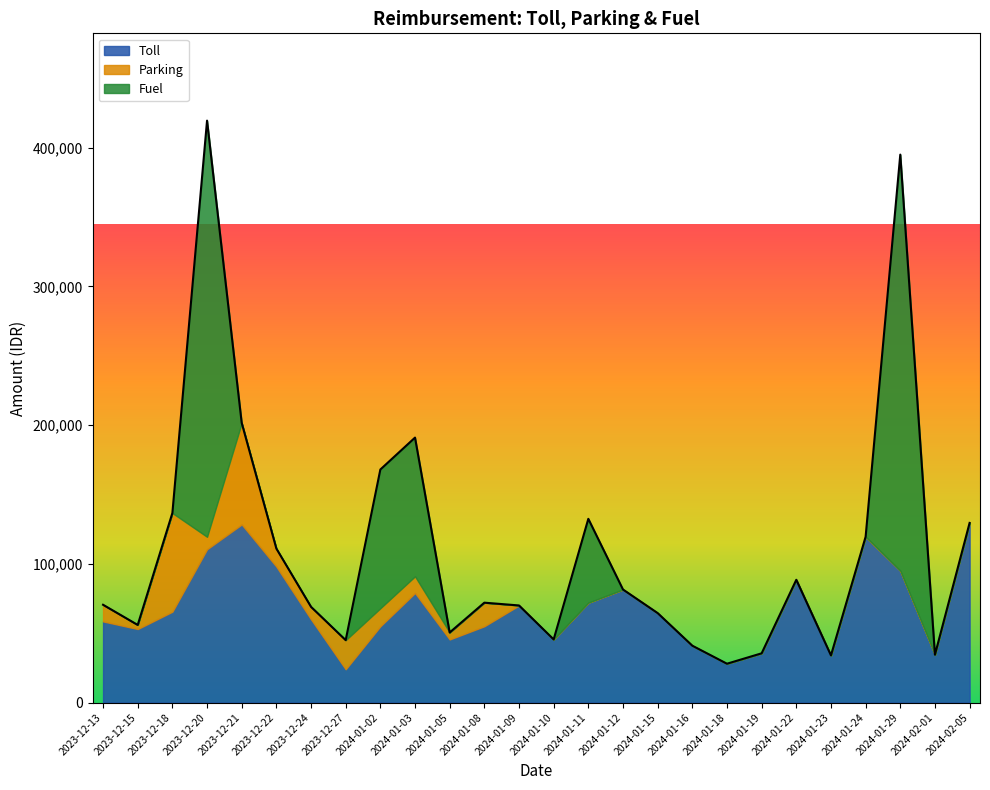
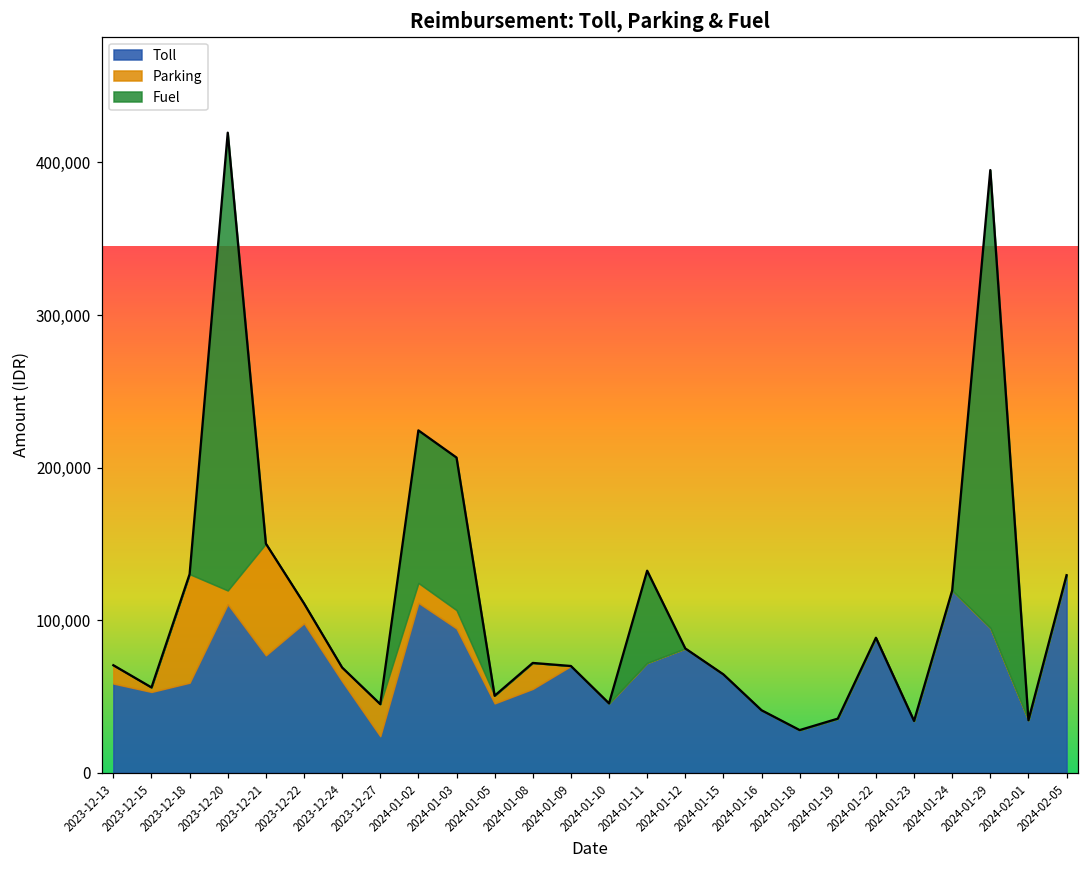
Toll, 2023-12-18: 66,000 -> 59,000
Toll, 2023-12-21: 128,000 -> 77,000
Toll, 2024-01-02: 55,000 -> 111,000
Toll, 2024-01-03: 79,000 -> 95,000
